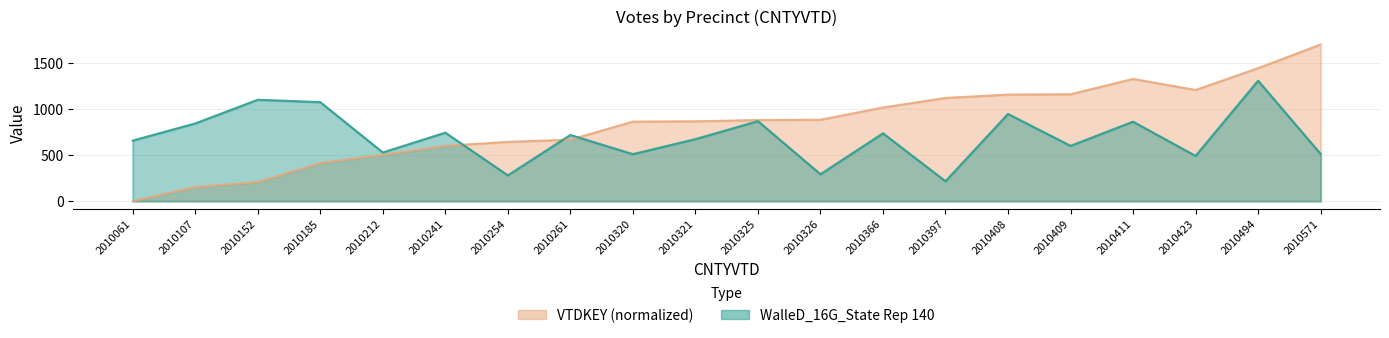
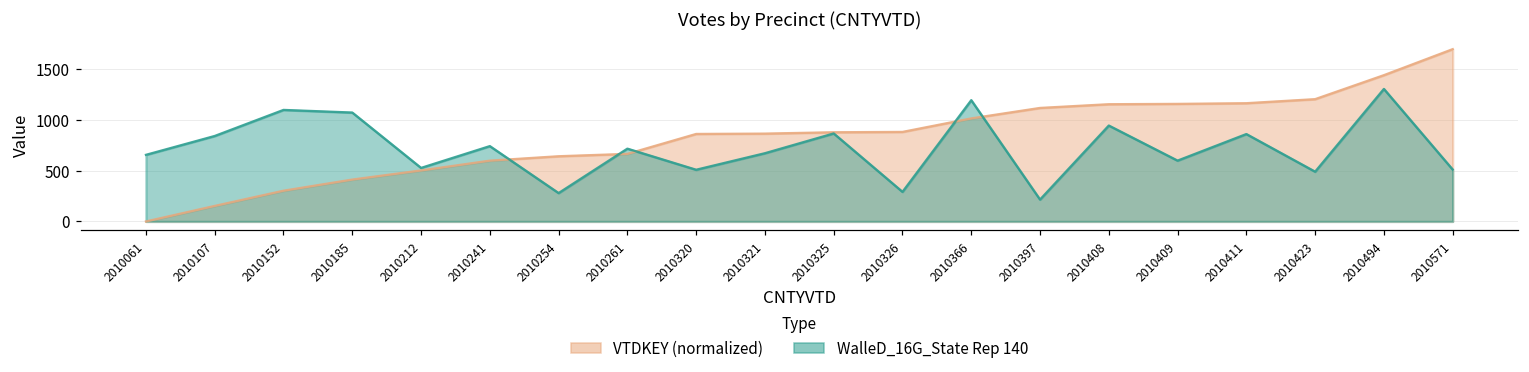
VTDKEY (normalized), 2010152: 200 -> 300
WalleD_16G_State Rep 140, 2010366: 700 -> 1200
VTDKEY (normalized), 2010411: 1300 -> 1200
